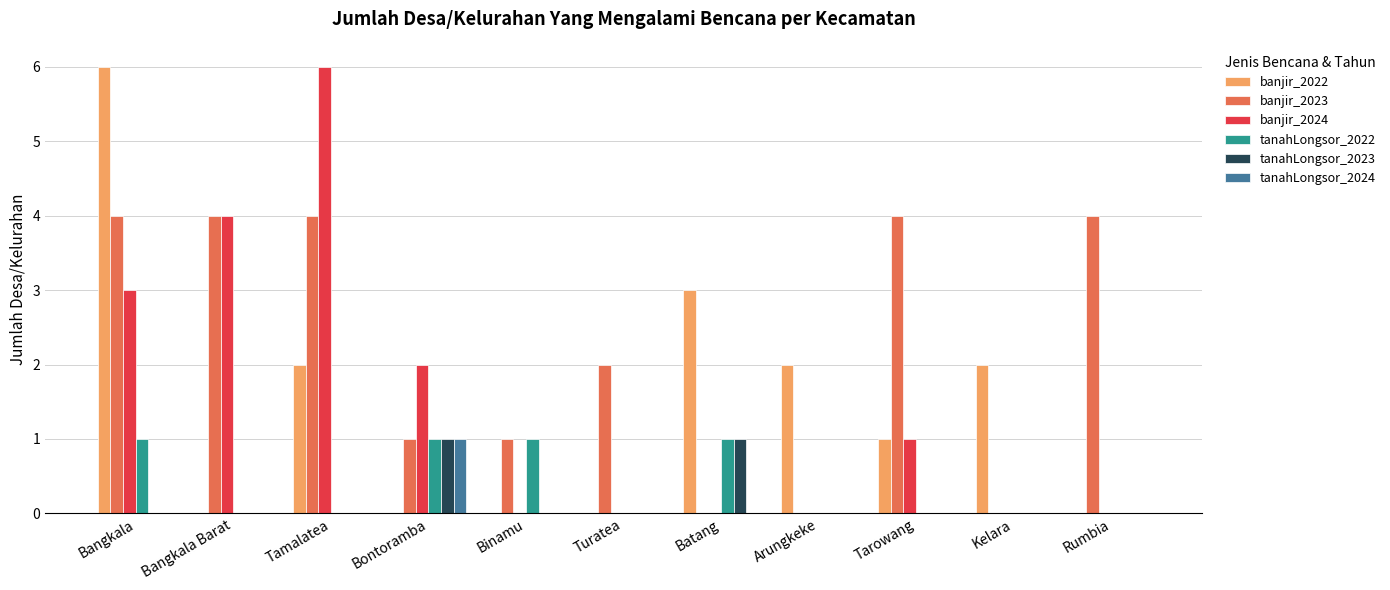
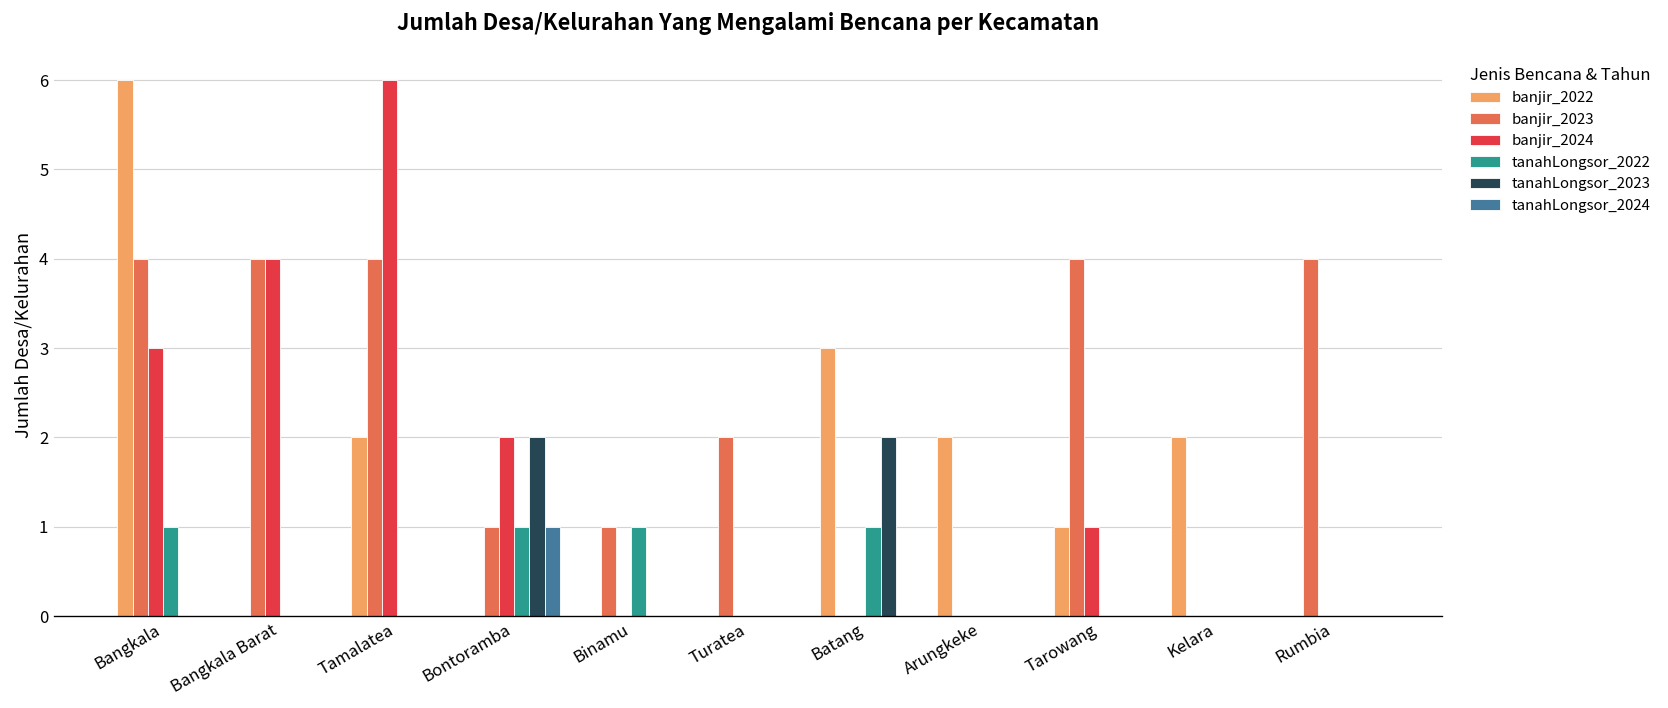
tanahLongsor_2023, Bontoramba: 1 -> 2
tanahLongsor_2023, Batang: 1 -> 2
